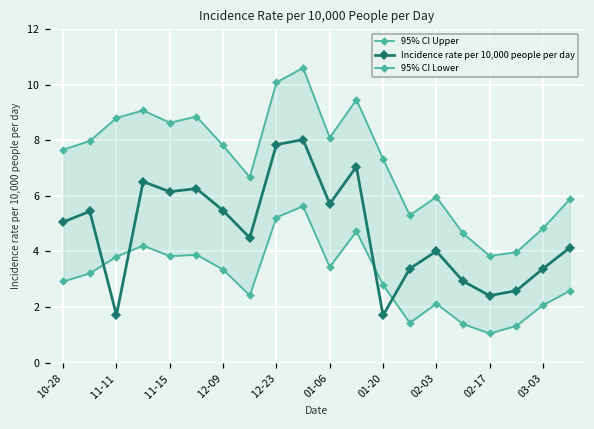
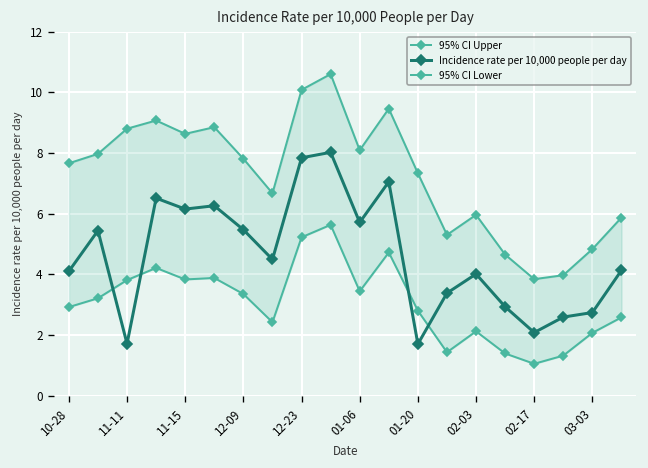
Incidence rate per 10,000 people per day, 10-28: 5.1 -> 4.1
Incidence rate per 10,000 people per day, 02-17: 2.4 -> 2.1
Incidence rate per 10,000 people per day, 03-03: 3.4 -> 2.7
